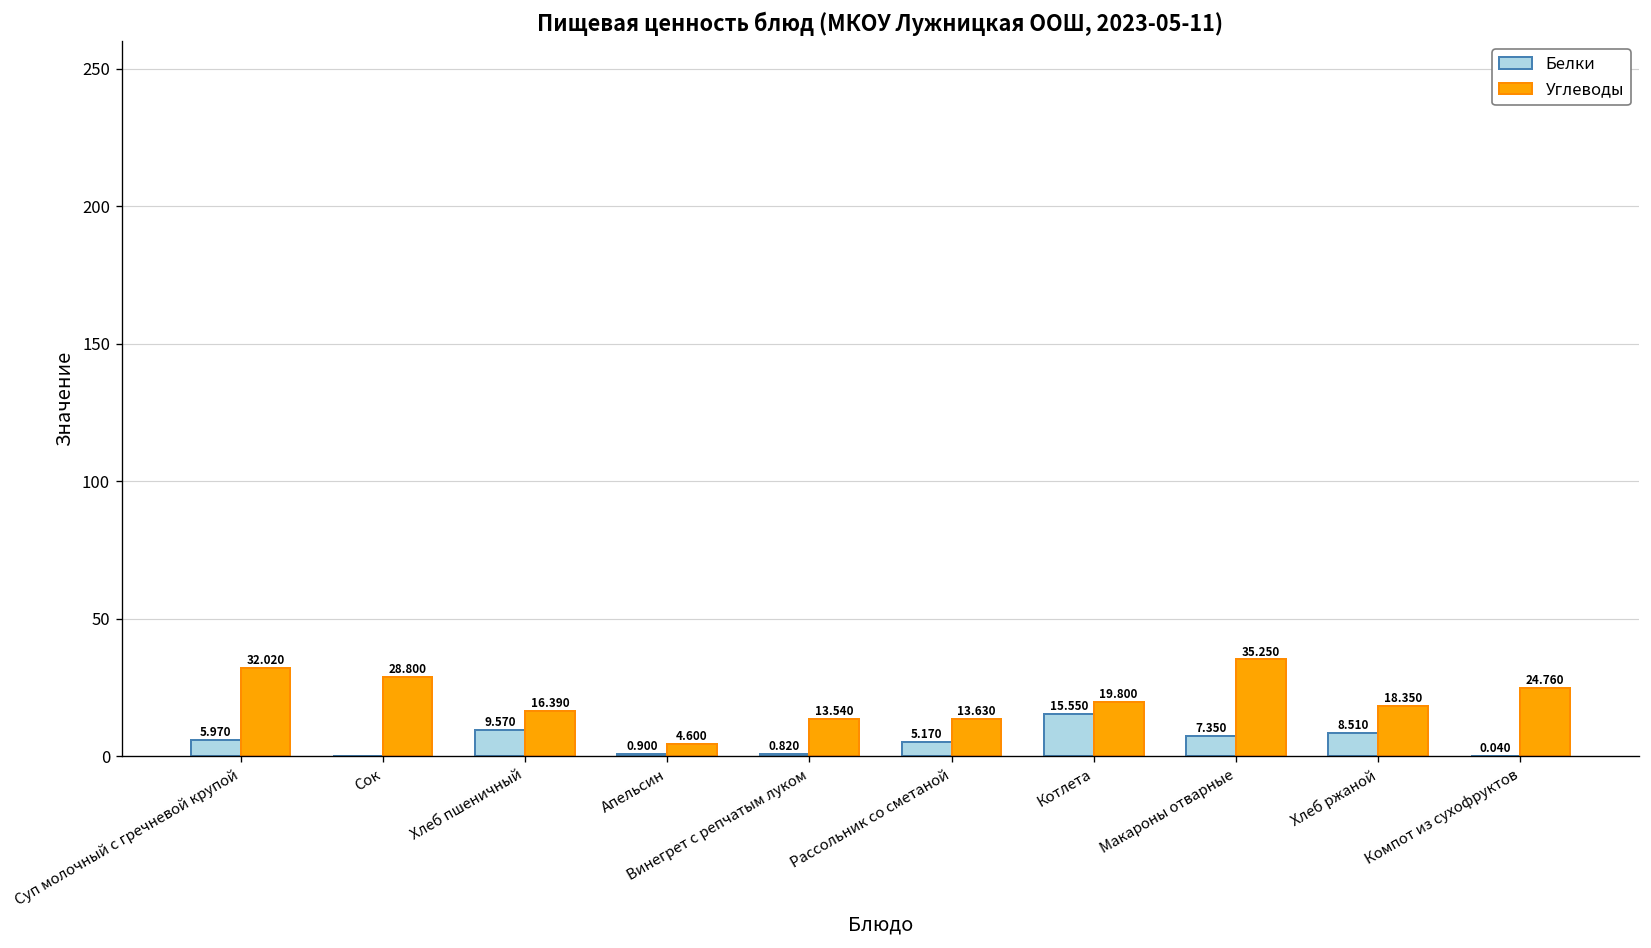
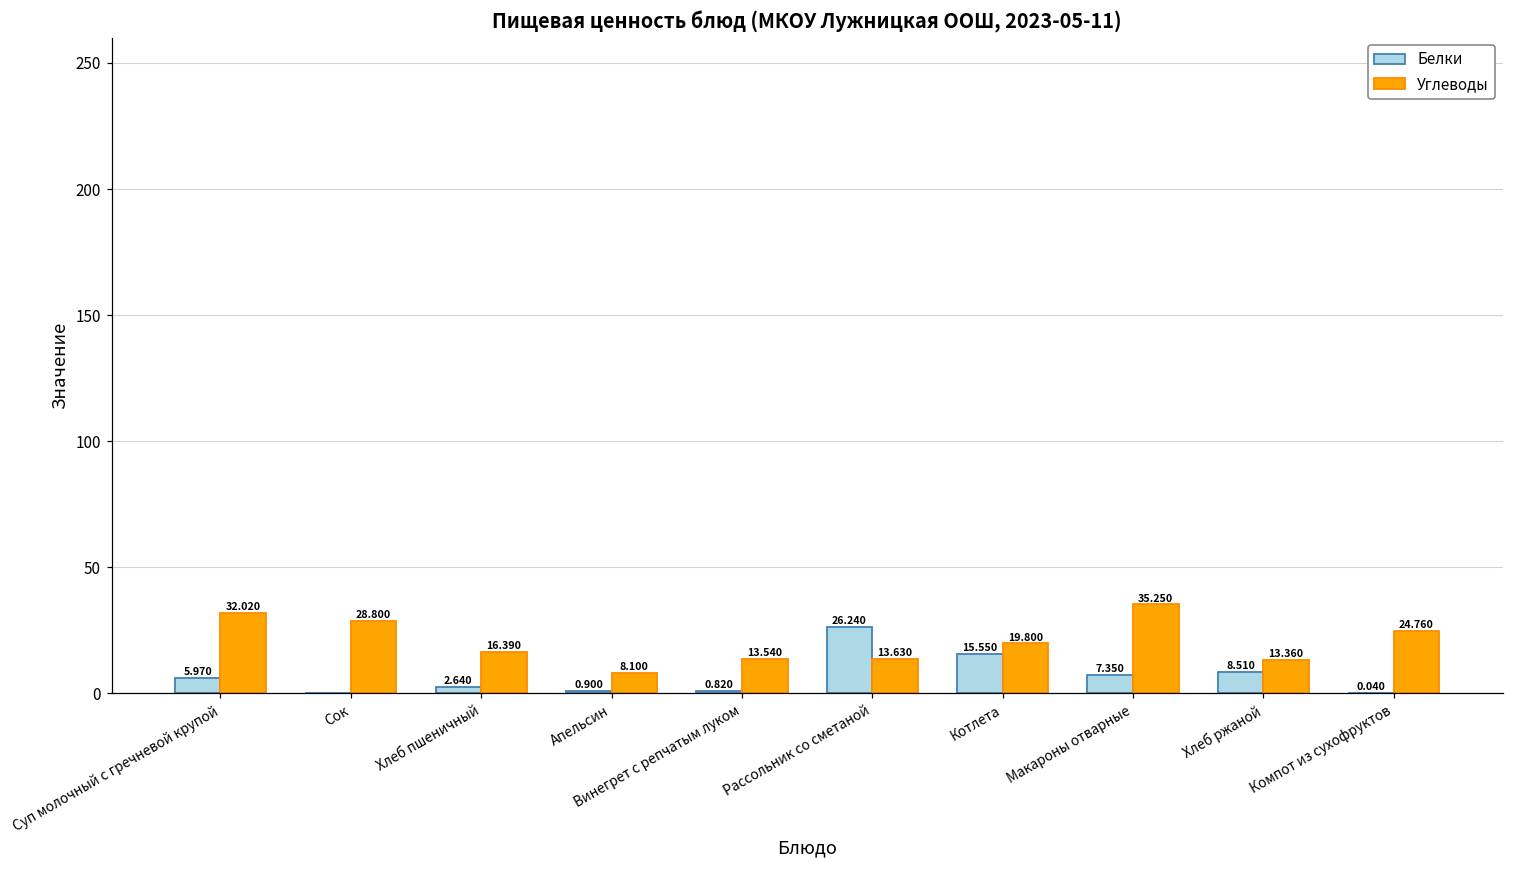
Белки, Хлеб пшеничный: 9.570 -> 2.640
Углеводы, Апельсин: 4.600 -> 8.100
Белки, Рассольник со сметаной: 5.170 -> 26.240
Углеводы, Хлеб ржаной: 18.350 -> 13.360
